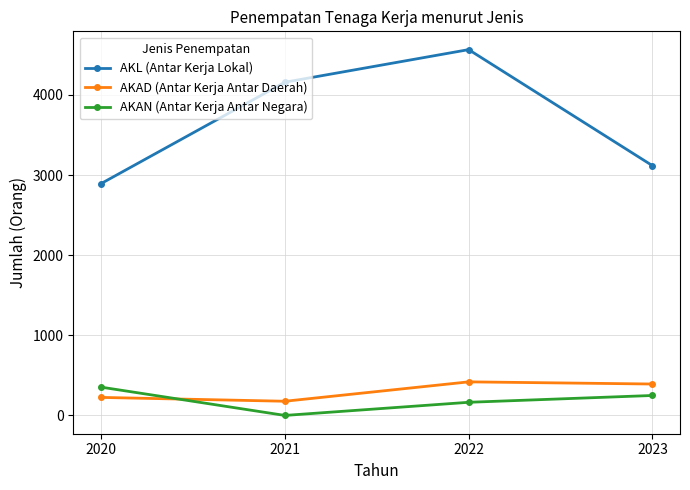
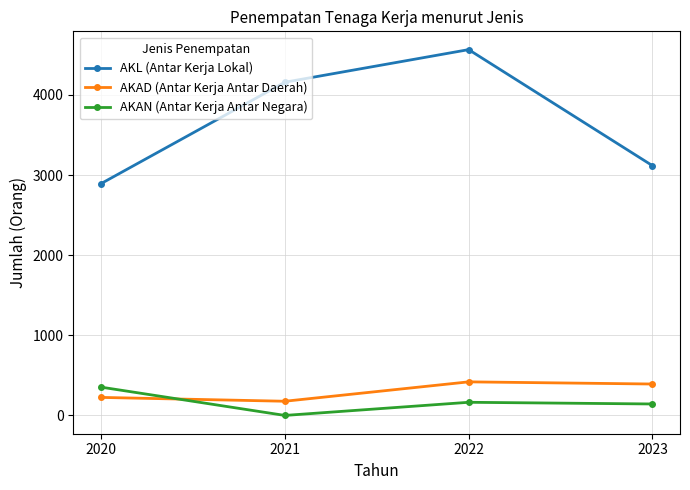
AKAN (Antar Kerja Antar Negara), 2023: 200 -> 100
